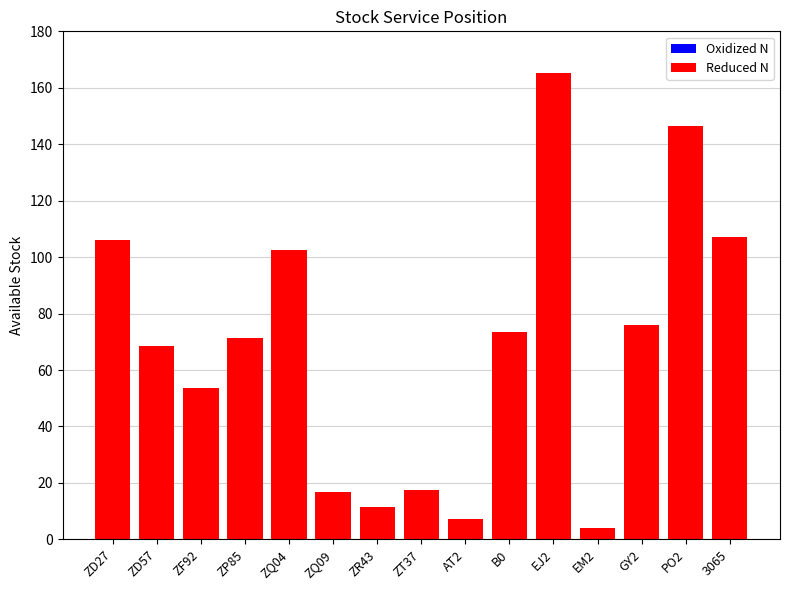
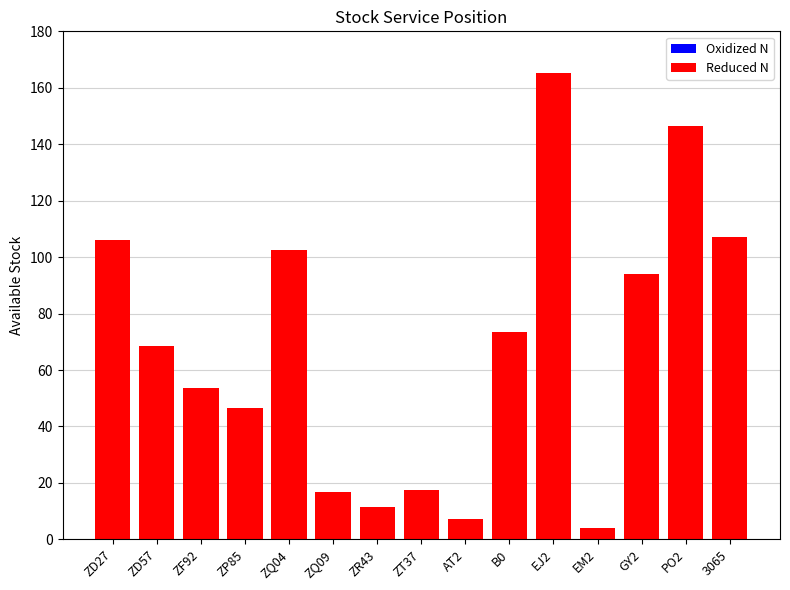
Reduced N, ZP85: 71 -> 46
Reduced N, GY2: 76 -> 94
